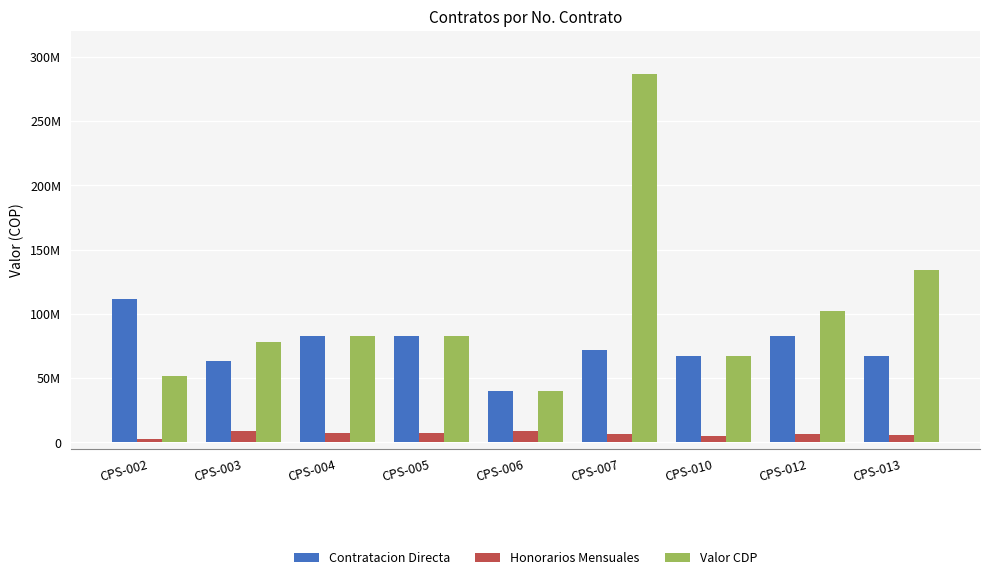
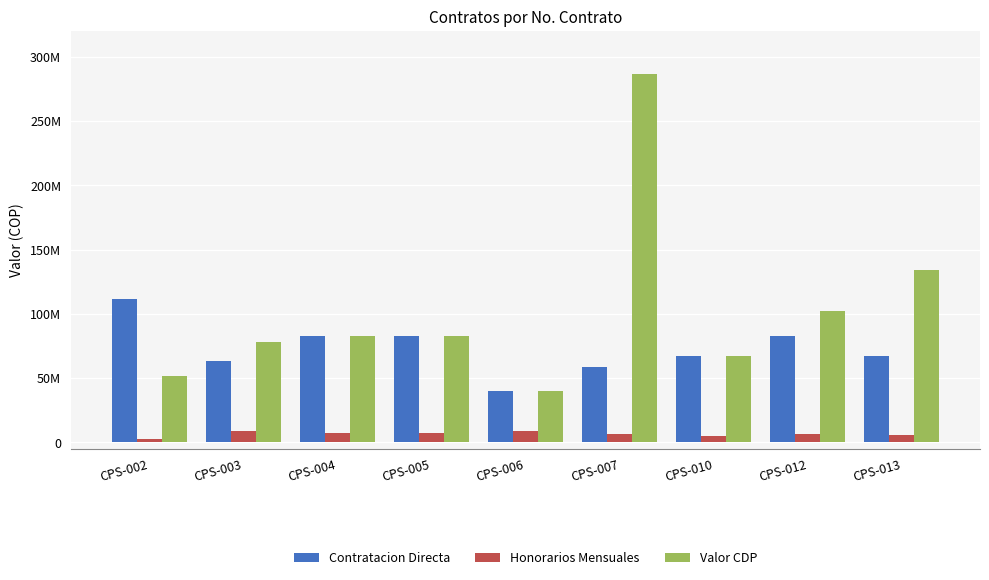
Contratacion Directa, CPS-007: 72000000 -> 59000000
